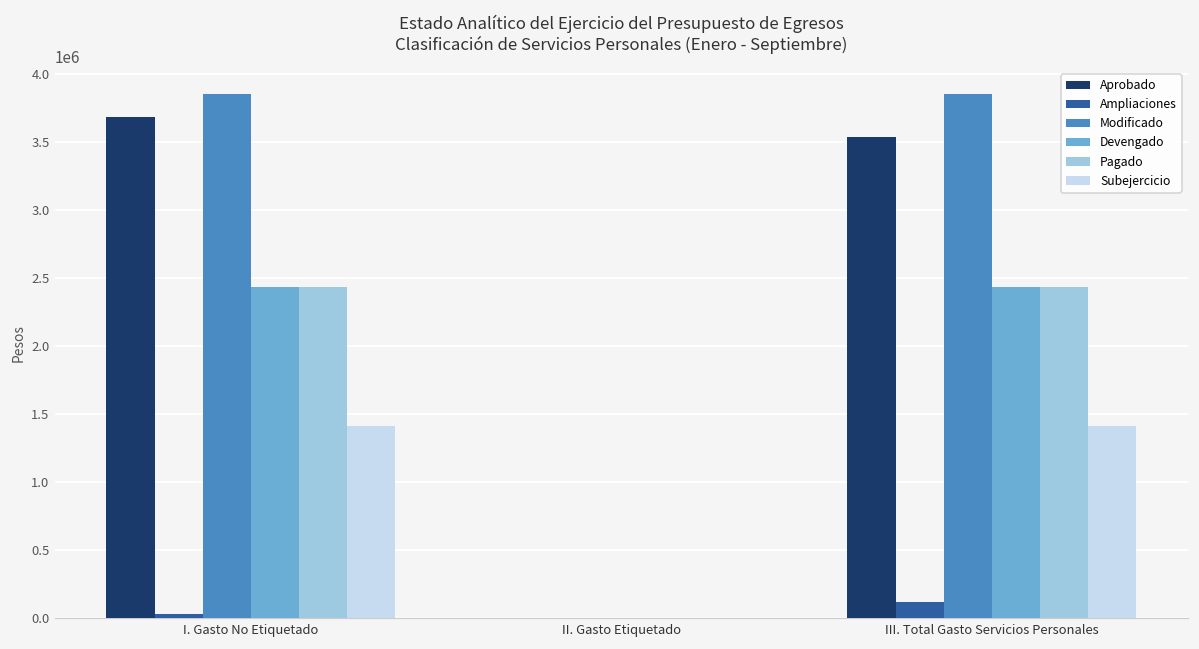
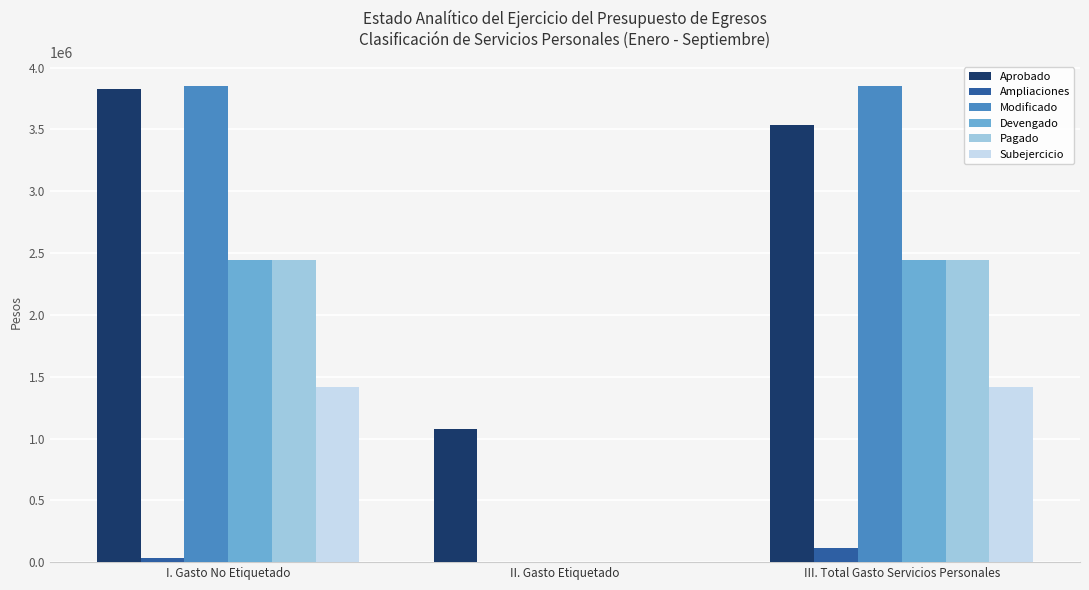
Aprobado, I. Gasto No Etiquetado: 3680000 -> 3820000
Aprobado, II. Gasto Etiquetado: 0 -> 1080000
